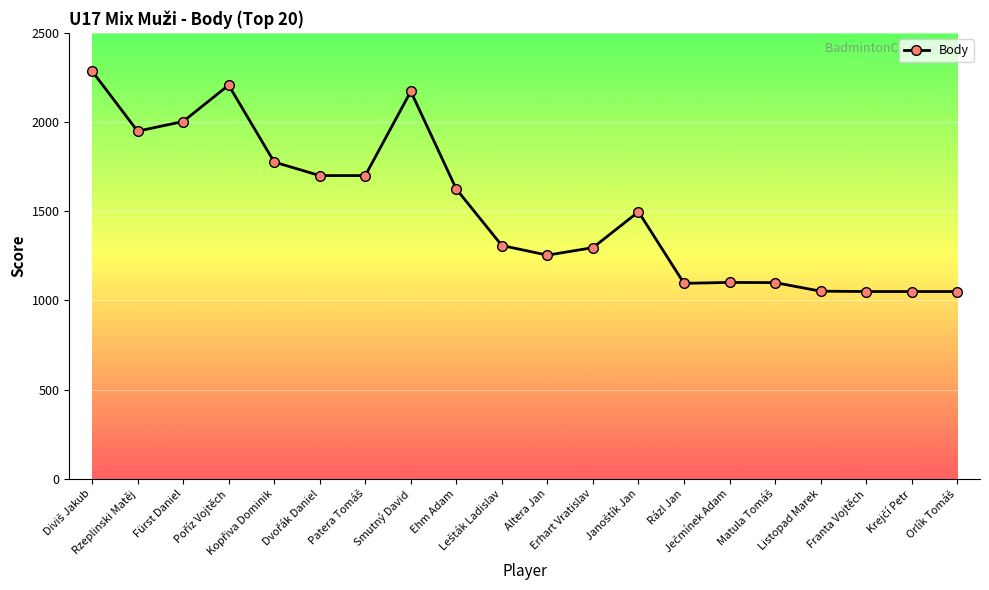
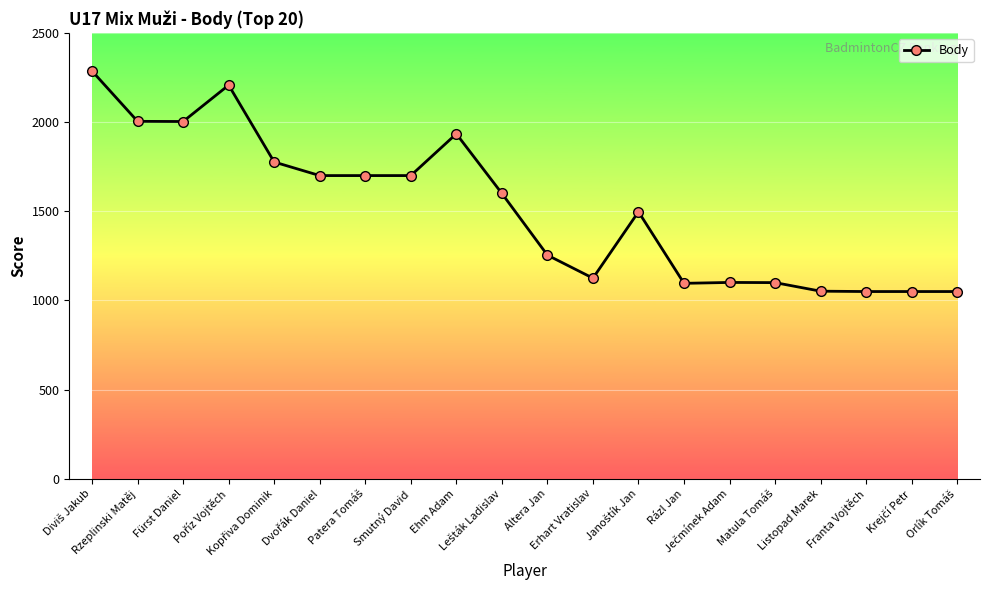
Rzeplinski Matěj: 1950 -> 2000
Smutný David: 2170 -> 1700
Ehm Adam: 1620 -> 1930
Lešták Ladislav: 1310 -> 1600
Erhart Vratislav: 1300 -> 1130
